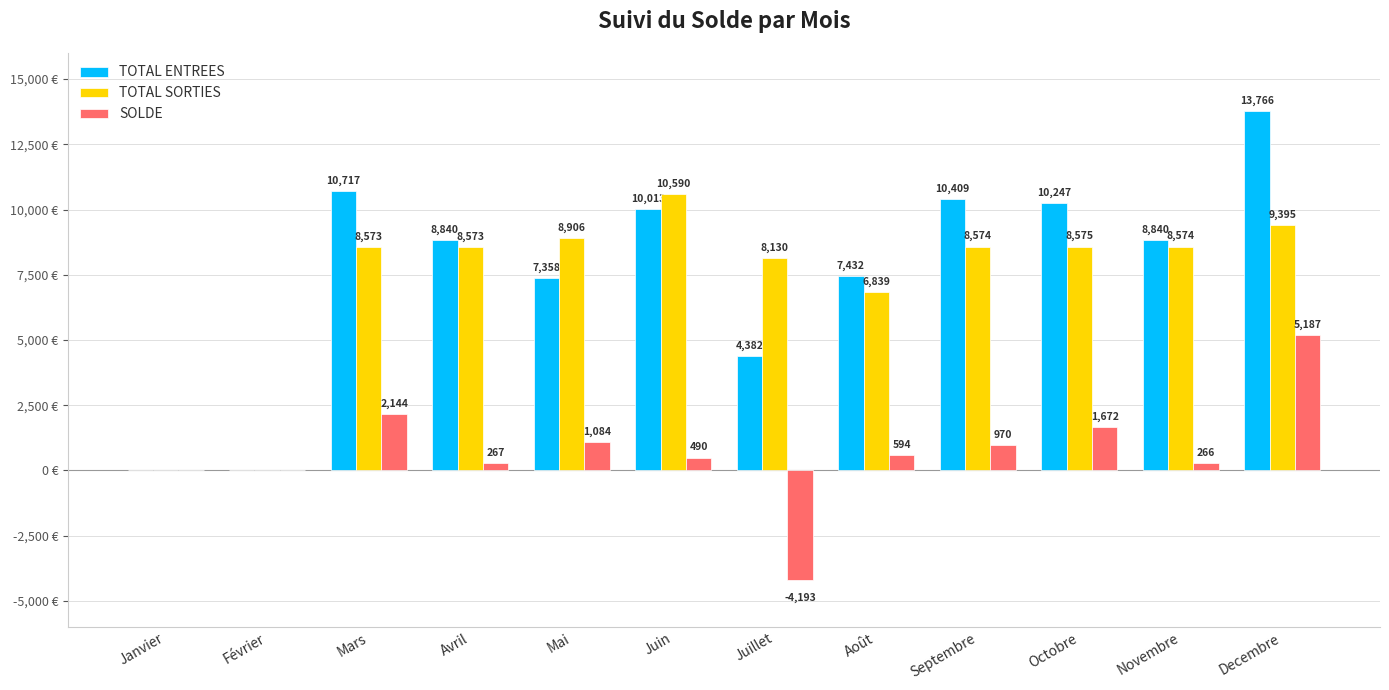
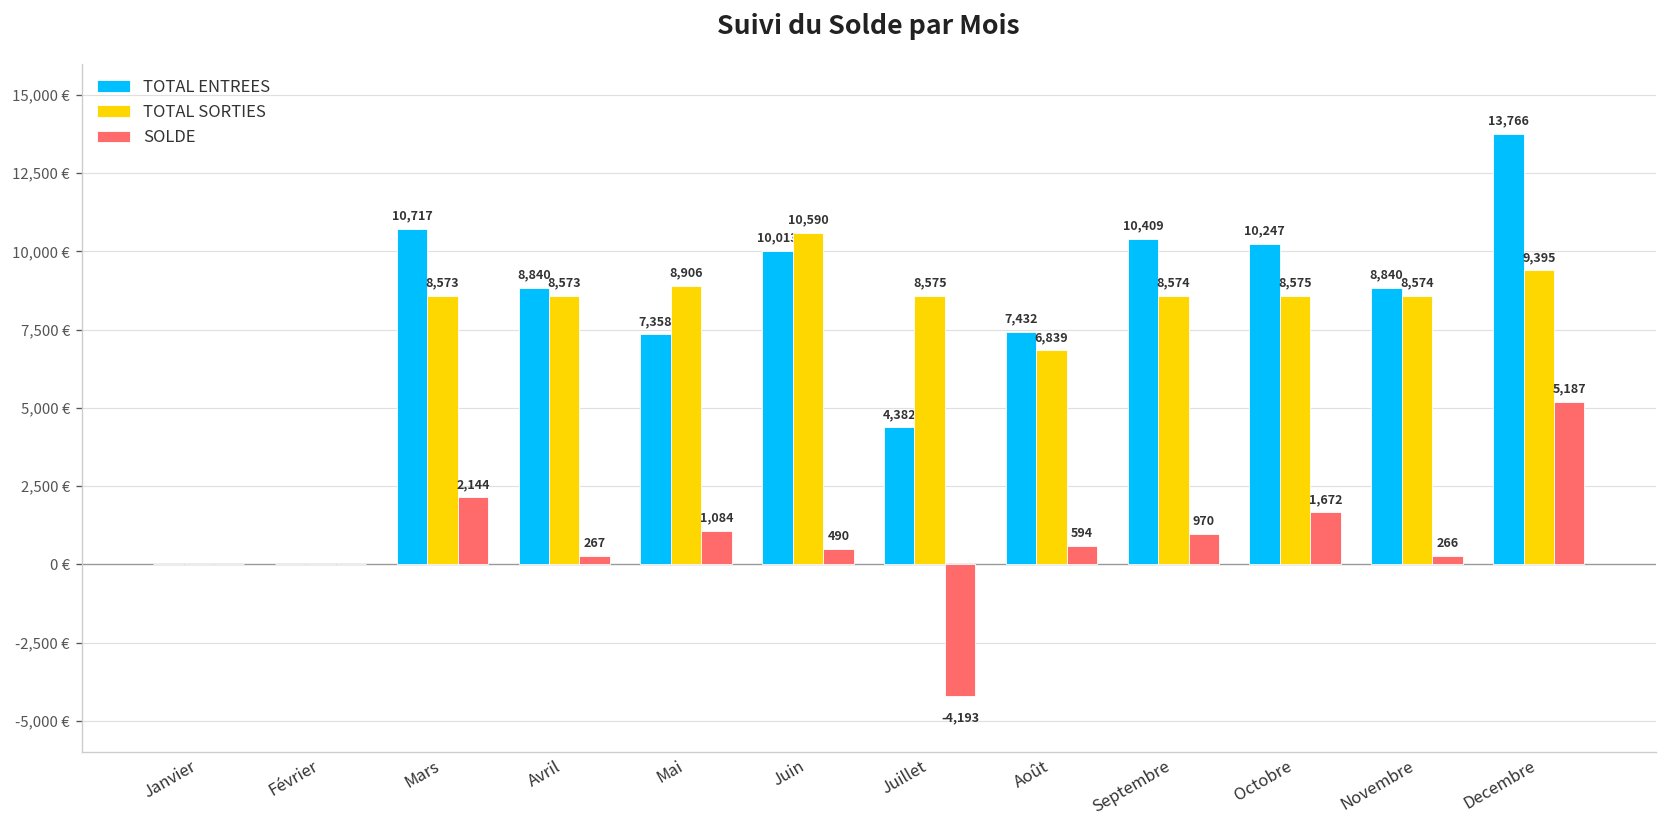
TOTAL SORTIES, Juillet: 8,130 -> 8,575
